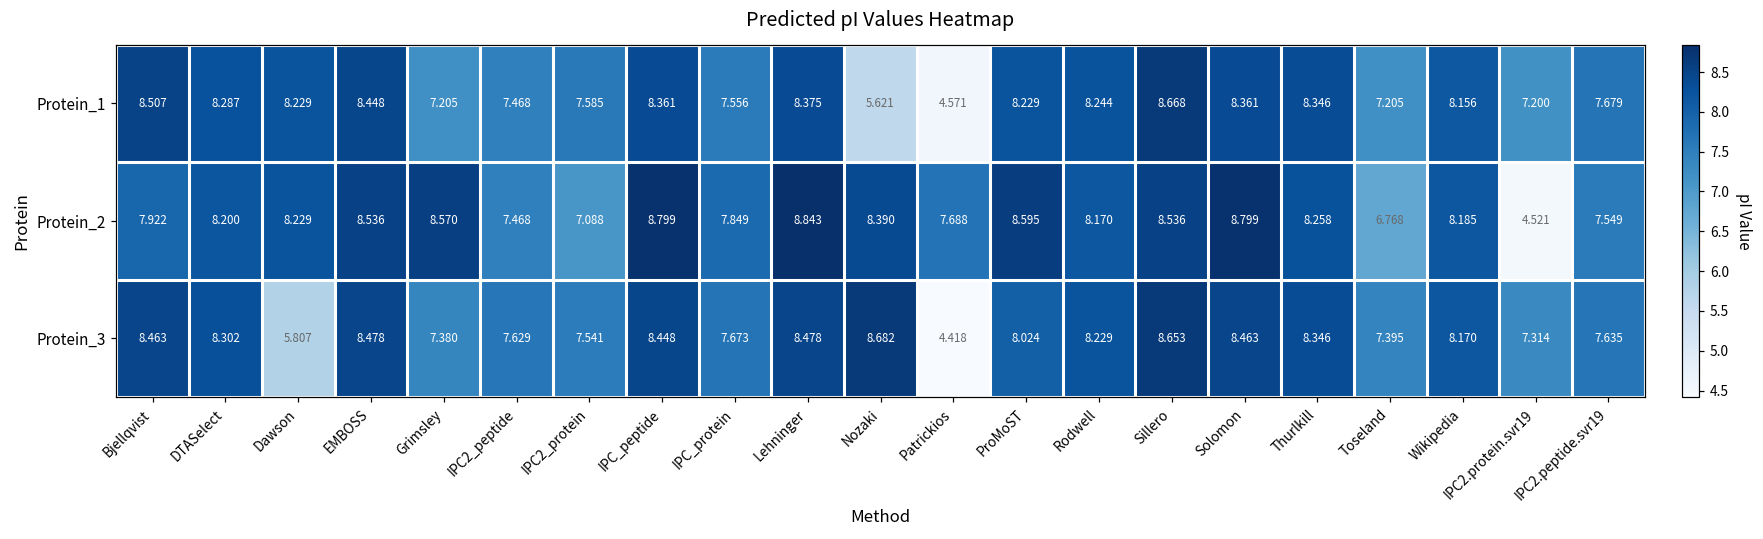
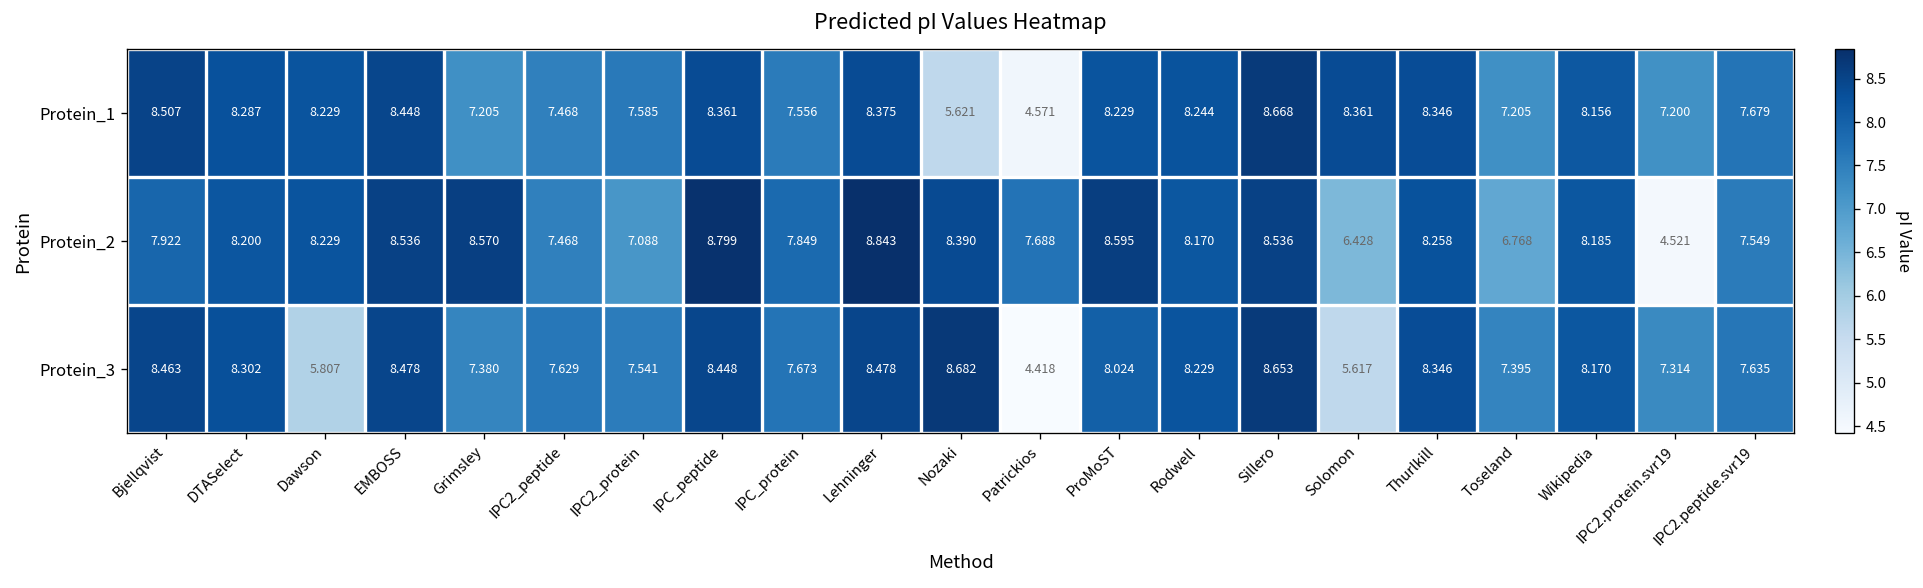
Protein_2, Solomon: 8.799 -> 6.428
Protein_3, Solomon: 8.463 -> 5.617
